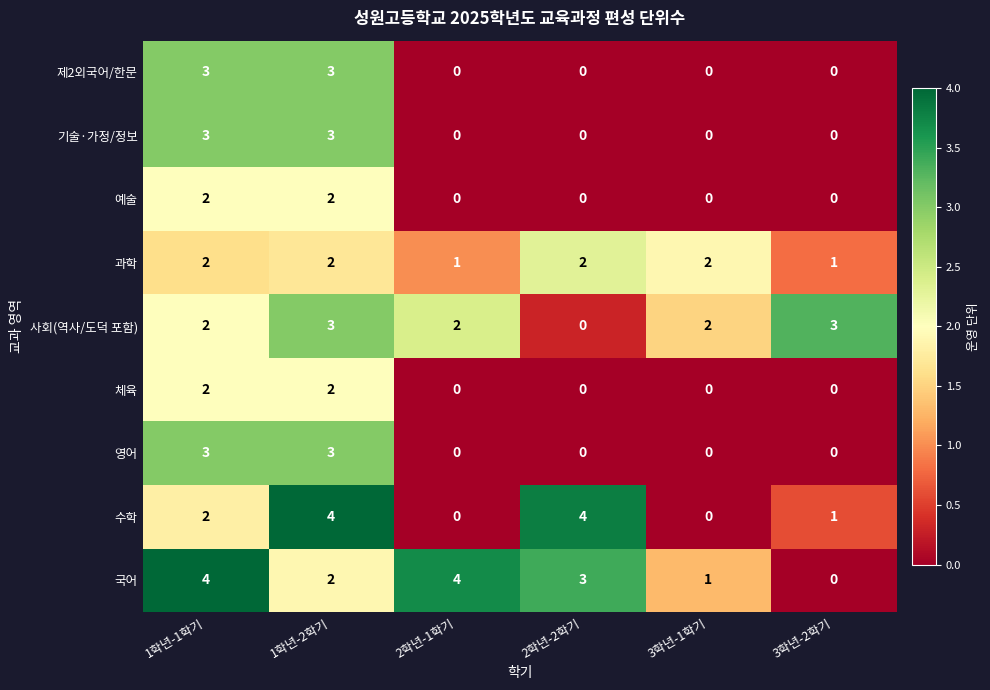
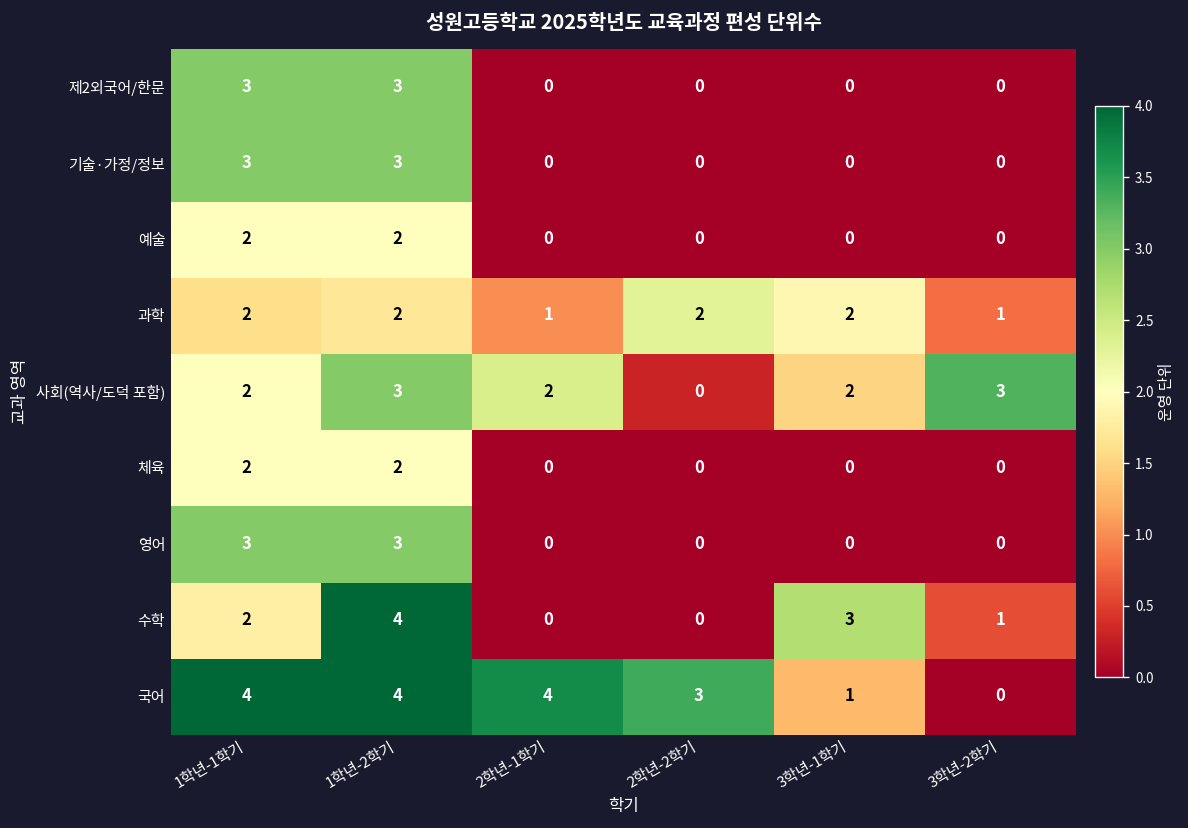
수학, 2학년-2학기: 4 -> 0
수학, 3학년-1학기: 0 -> 3
국어, 1학년-2학기: 2 -> 4
